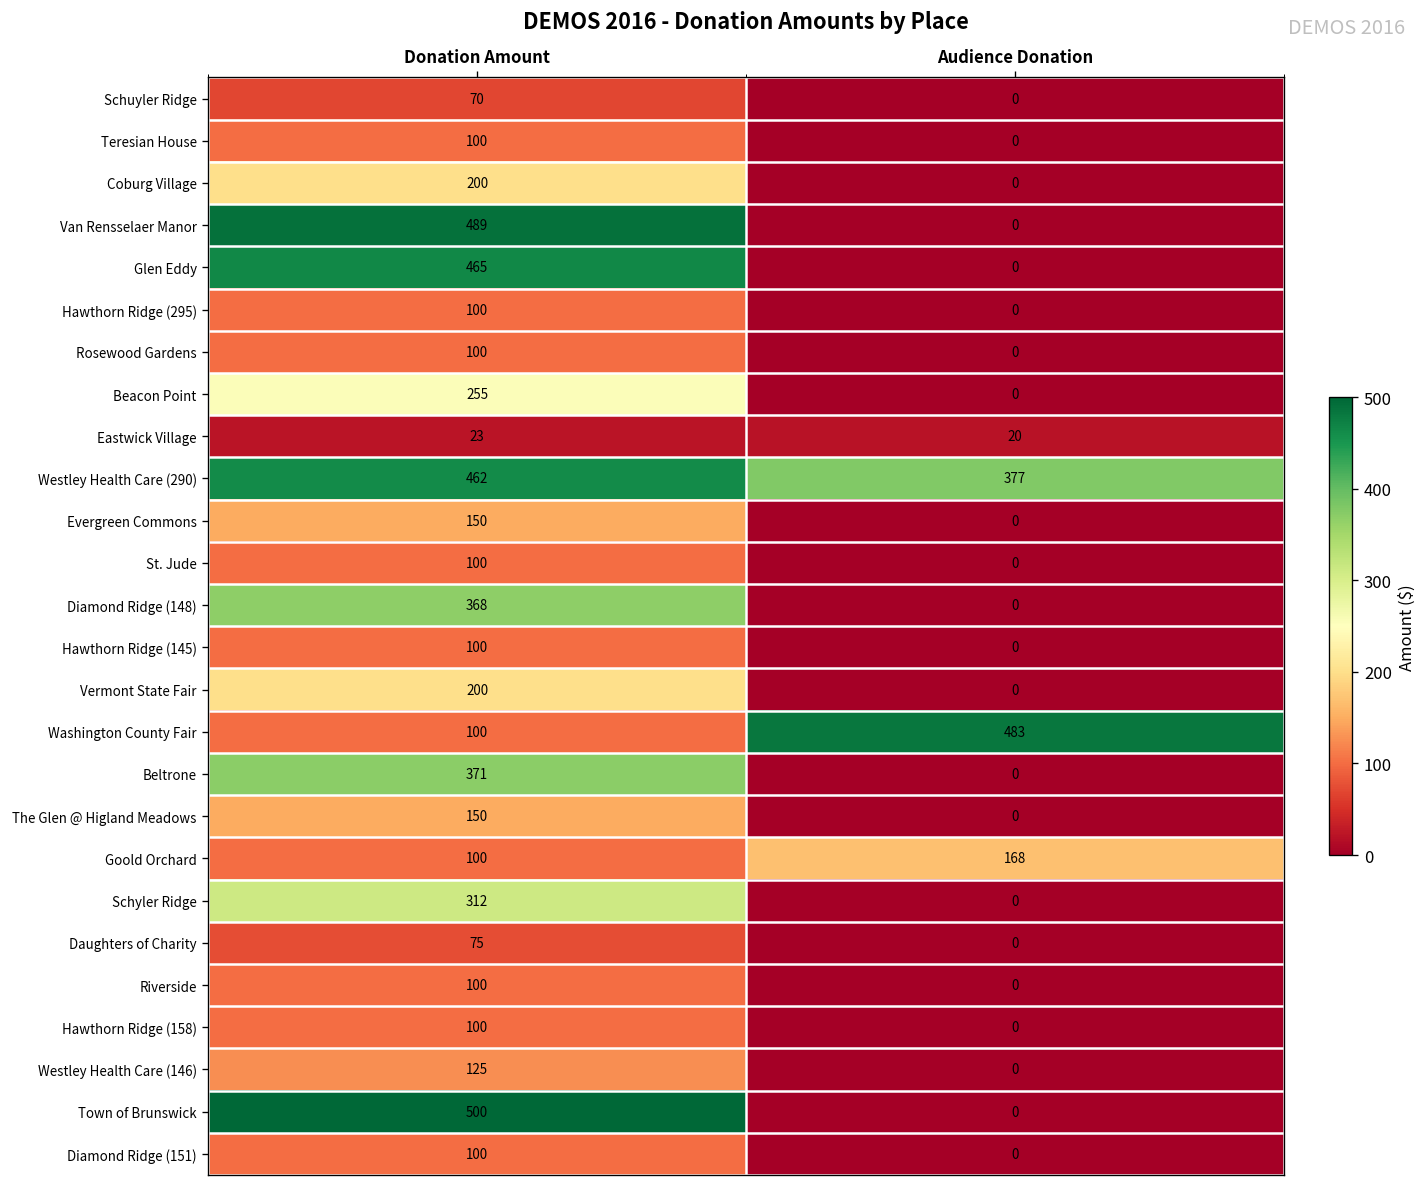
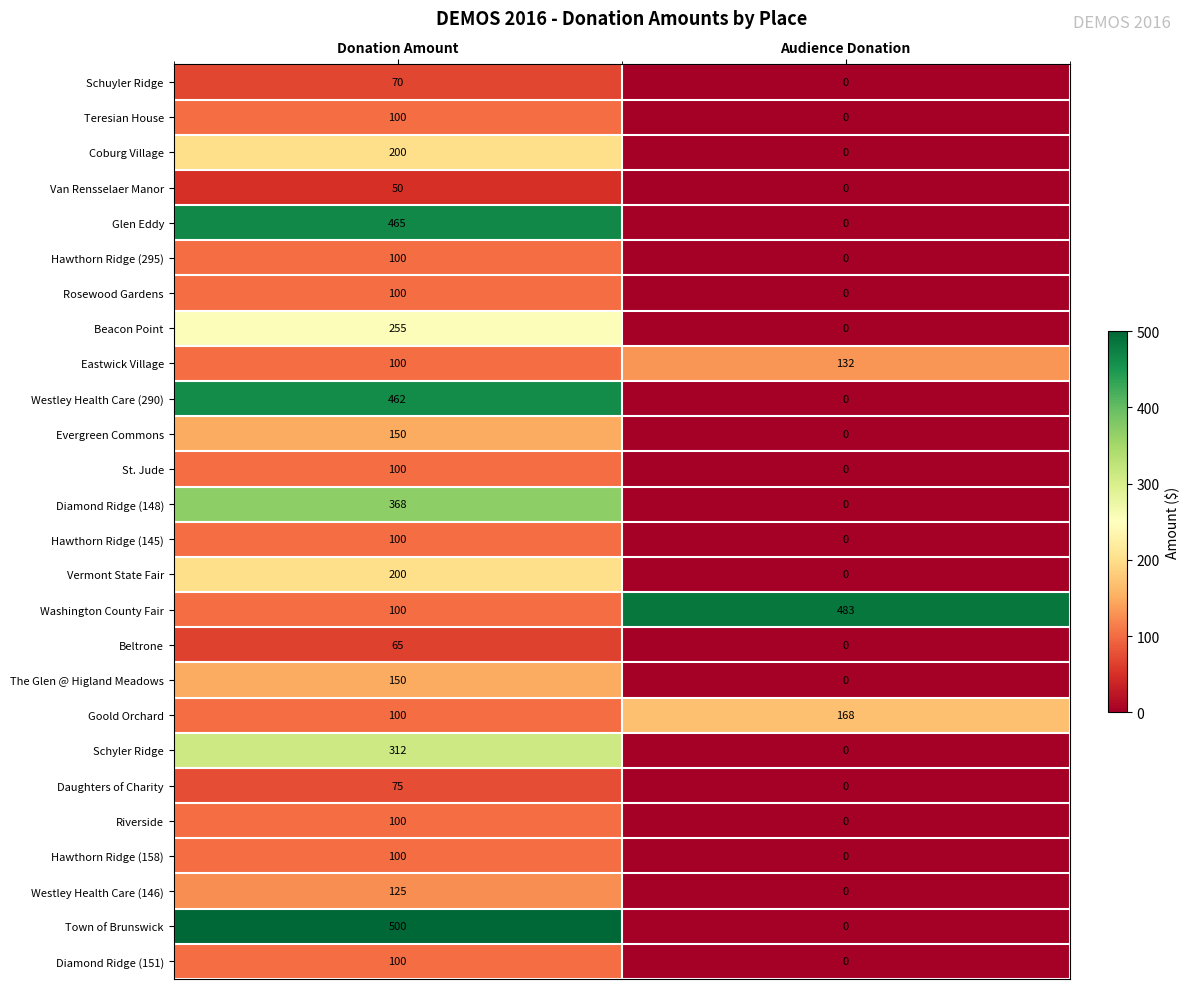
Van Rensselaer Manor, Donation Amount: 489 -> 50
Eastwick Village, Donation Amount: 23 -> 100
Eastwick Village, Audience Donation: 20 -> 132
Westley Health Care (290), Audience Donation: 377 -> 0
Beltrone, Donation Amount: 371 -> 65
